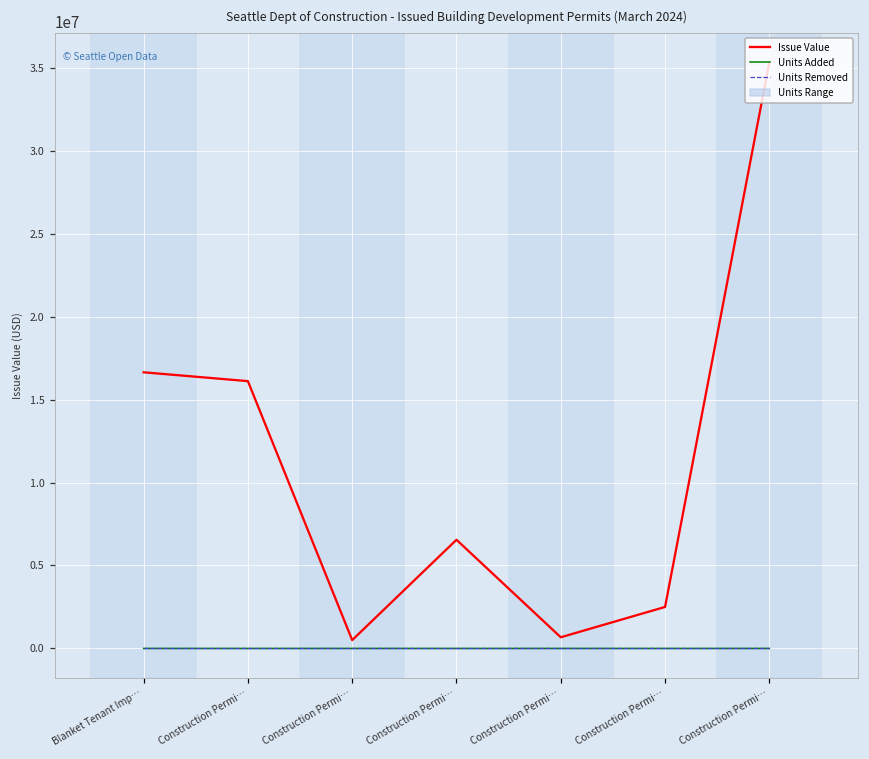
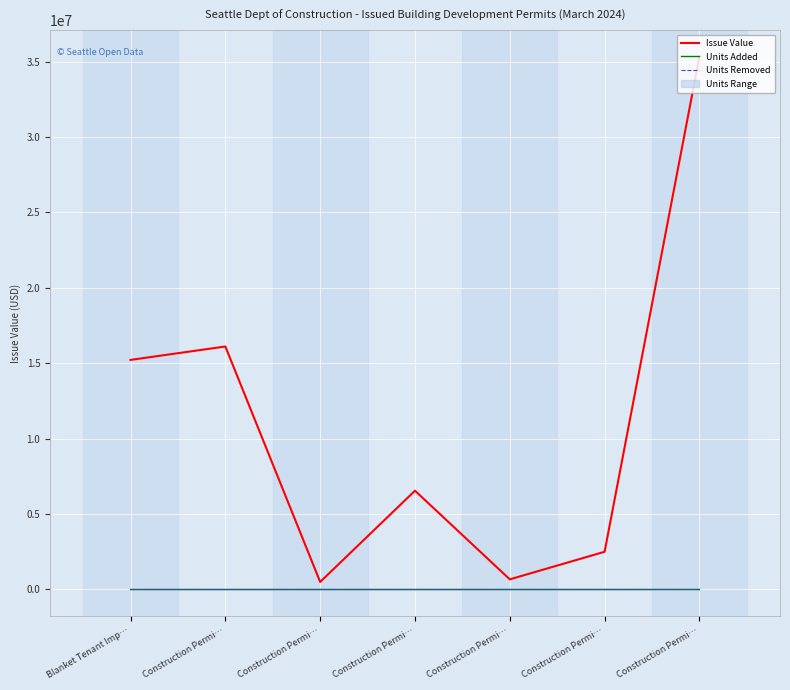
Issue Value, Blanket Tenant Imp…: 16600000 -> 15200000
